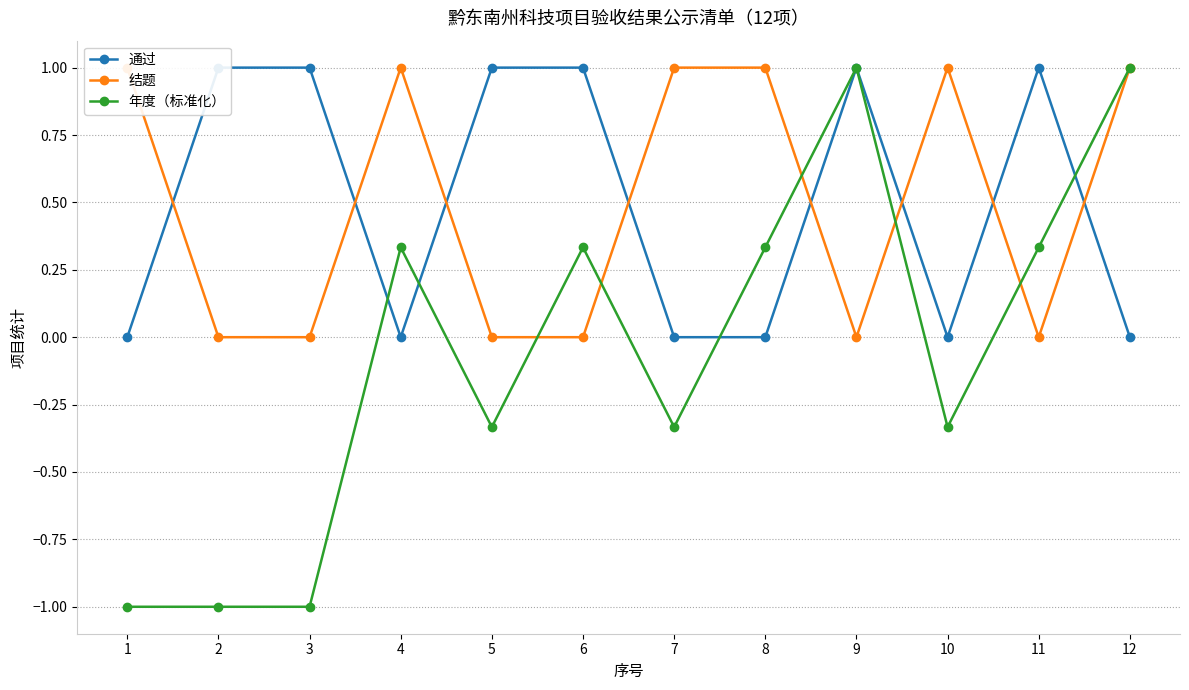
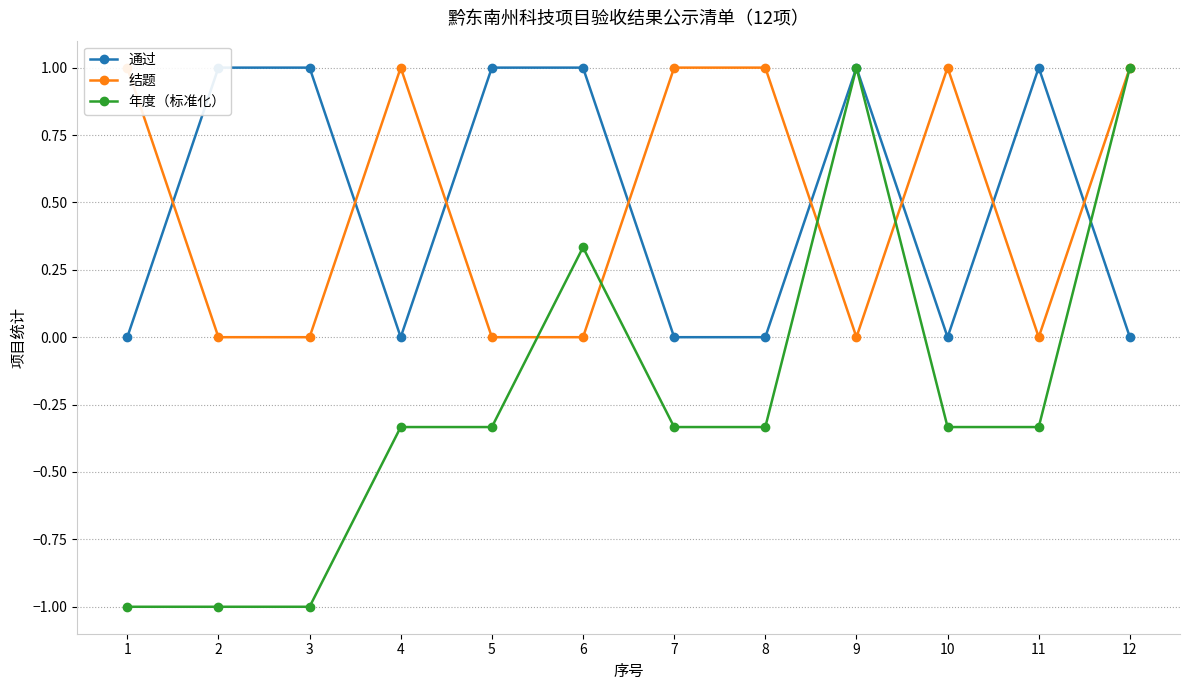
年度（标准化）, 4: 0.33 -> -0.33
年度（标准化）, 8: 0.33 -> -0.33
年度（标准化）, 11: 0.33 -> -0.33
